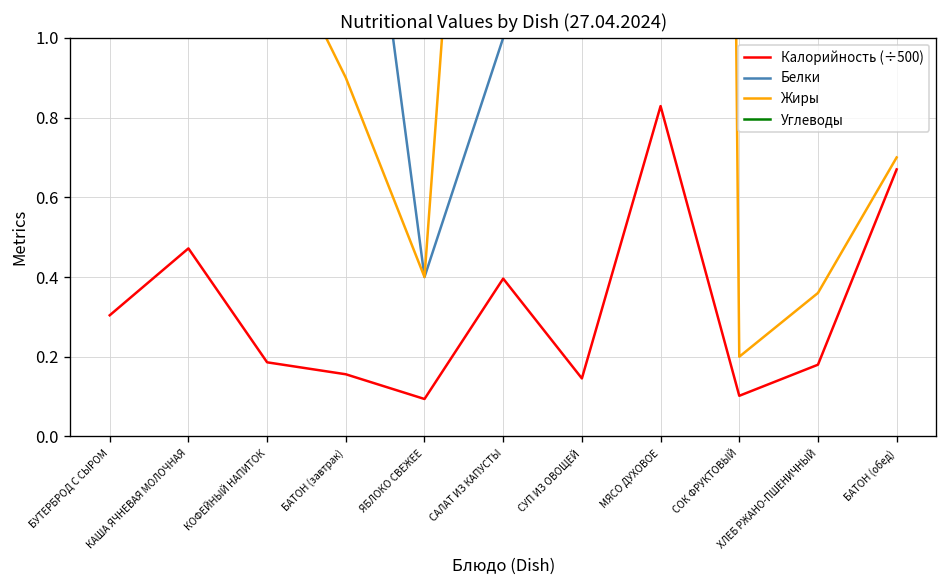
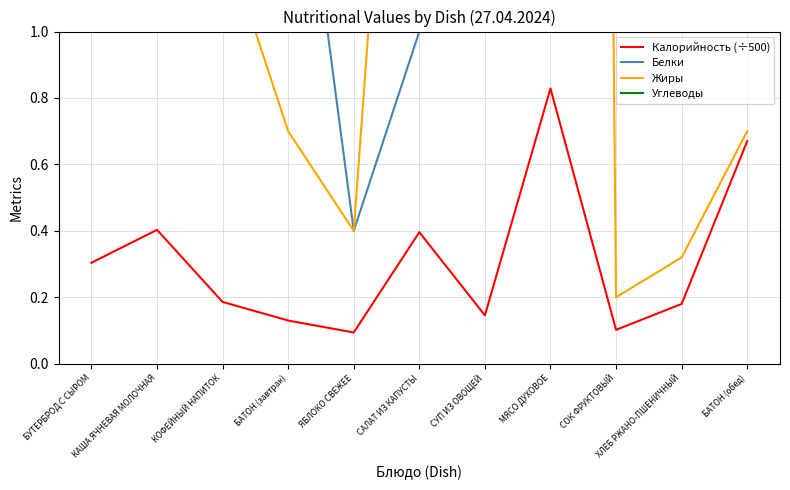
Калорийность (÷500), КАША ЯЧНЕВАЯ МОЛОЧНАЯ: 0.47 -> 0.40
Калорийность (÷500), БАТОН (завтрак): 0.16 -> 0.13
Жиры, БАТОН (завтрак): 0.9 -> 0.7
Жиры, ХЛЕБ РЖАНО-ПШЕНИЧНЫЙ: 0.36 -> 0.32
